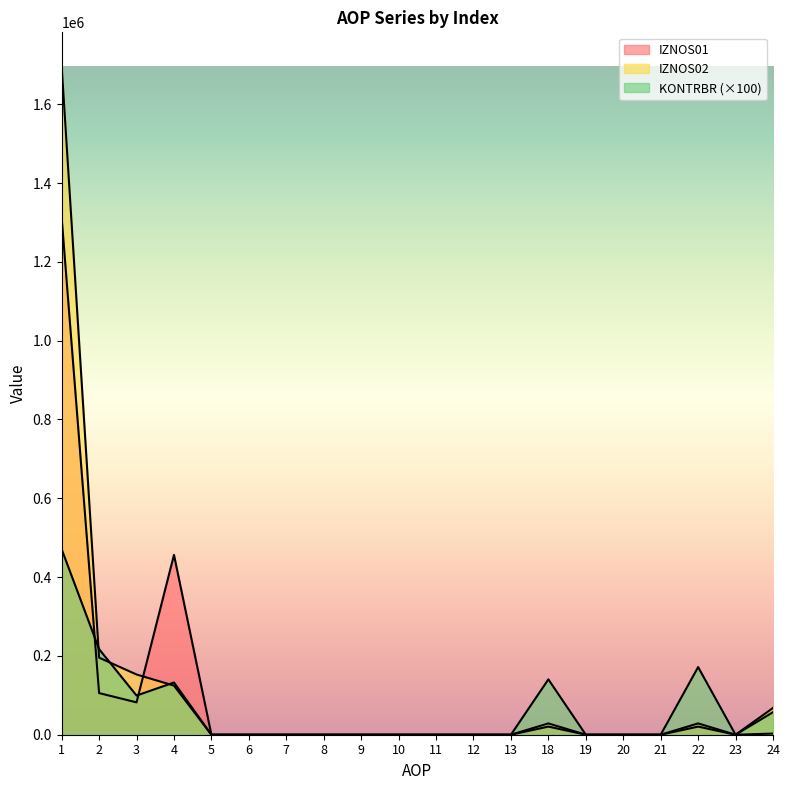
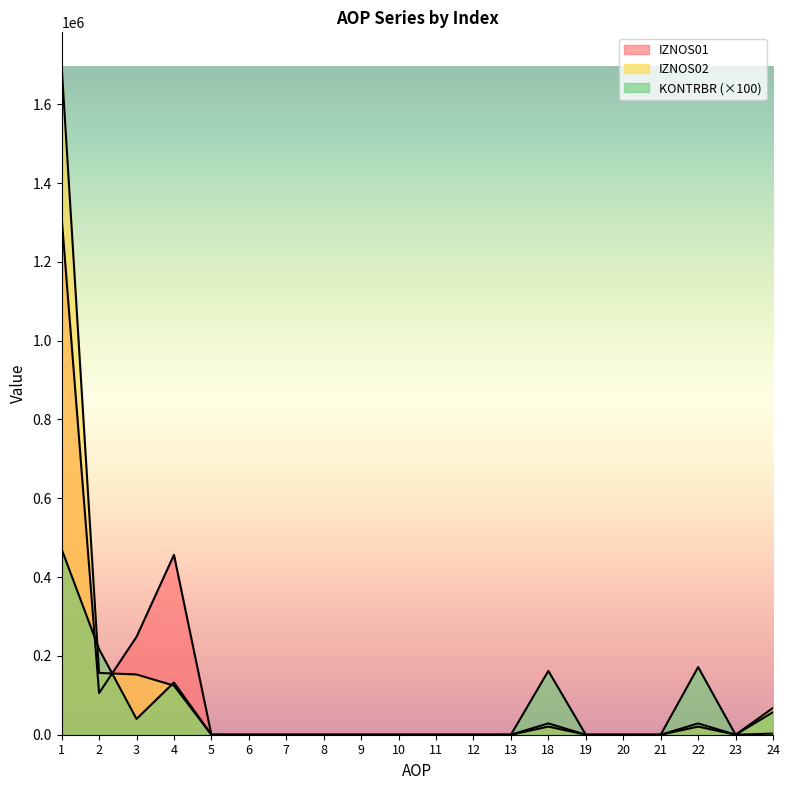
IZNOS02, 2: 200000 -> 160000
IZNOS01, 3: 80000 -> 250000
KONTRBR (×100), 3: 100000 -> 40000
KONTRBR (×100), 18: 140000 -> 160000
